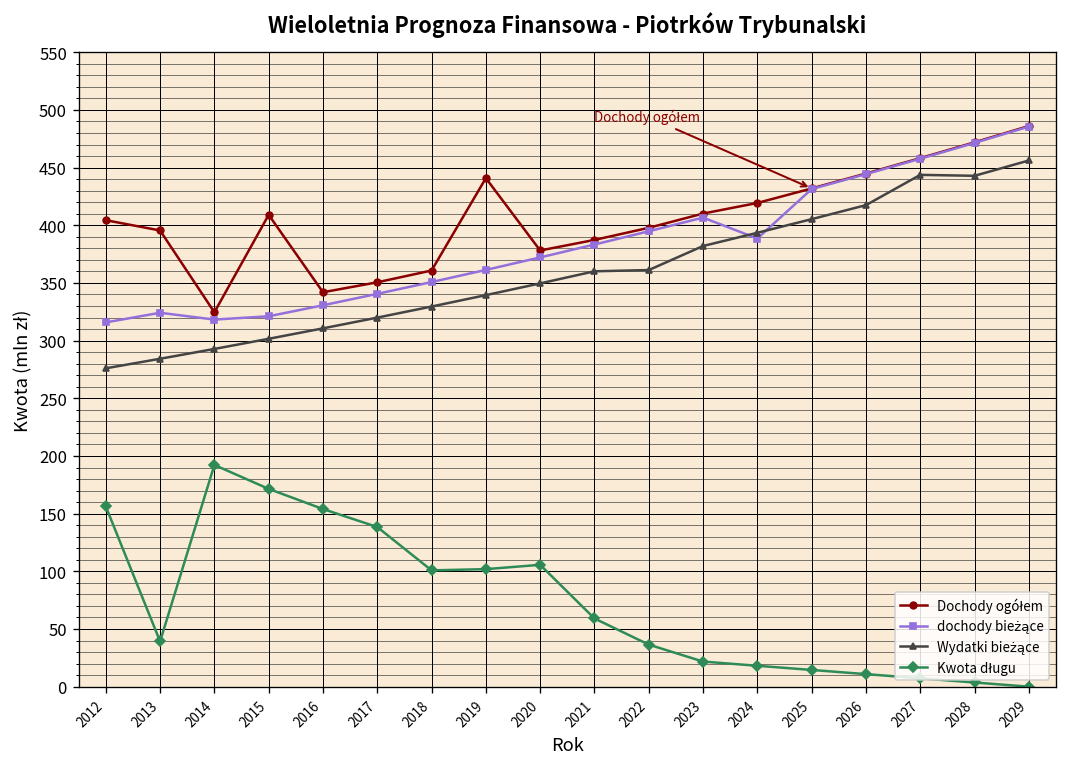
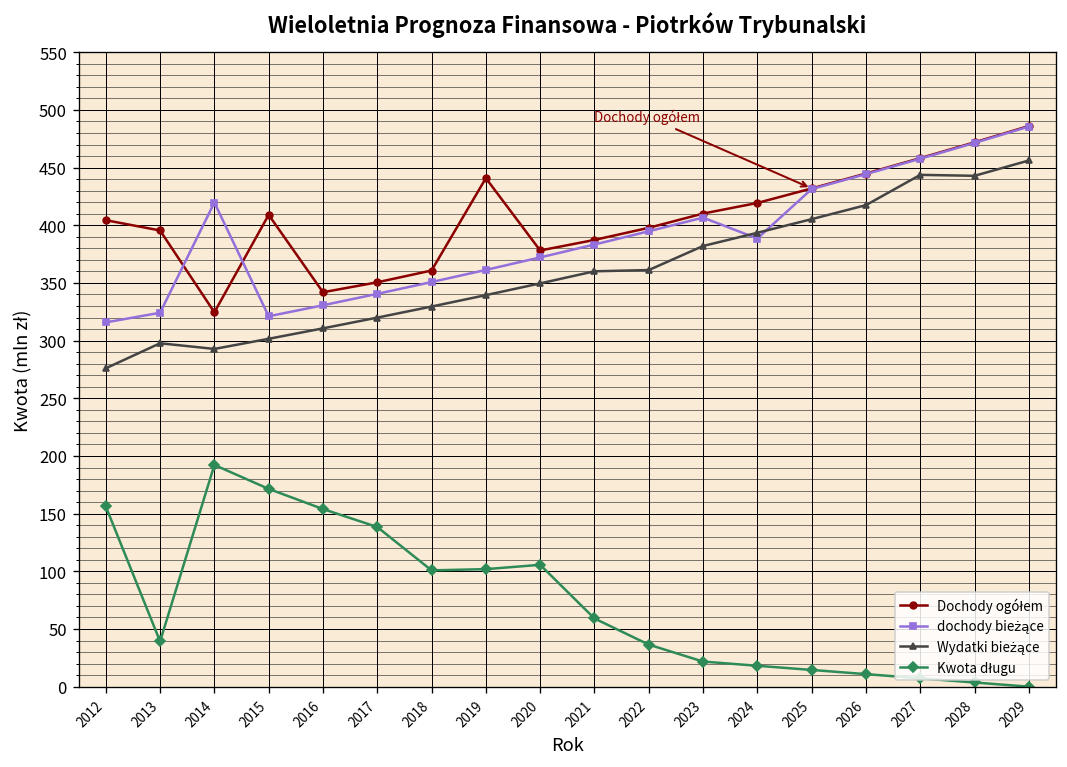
Wydatki bieżące, 2013: 280 -> 300
dochody bieżące, 2014: 320 -> 420
